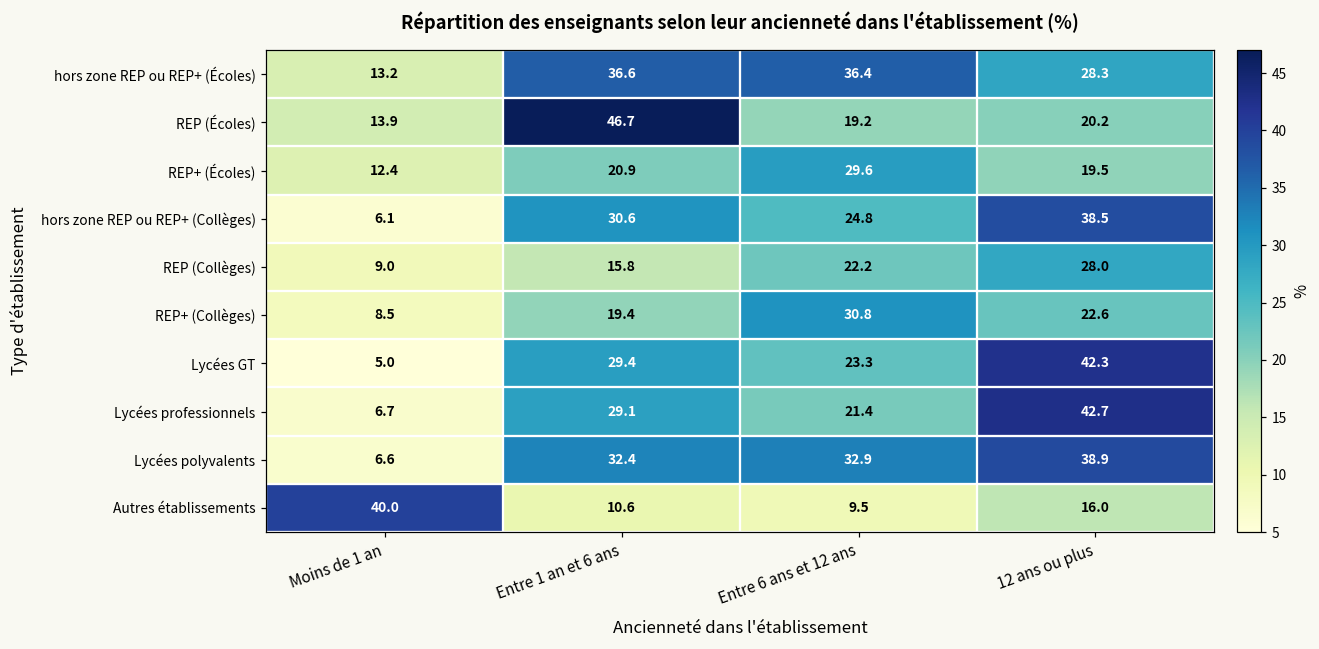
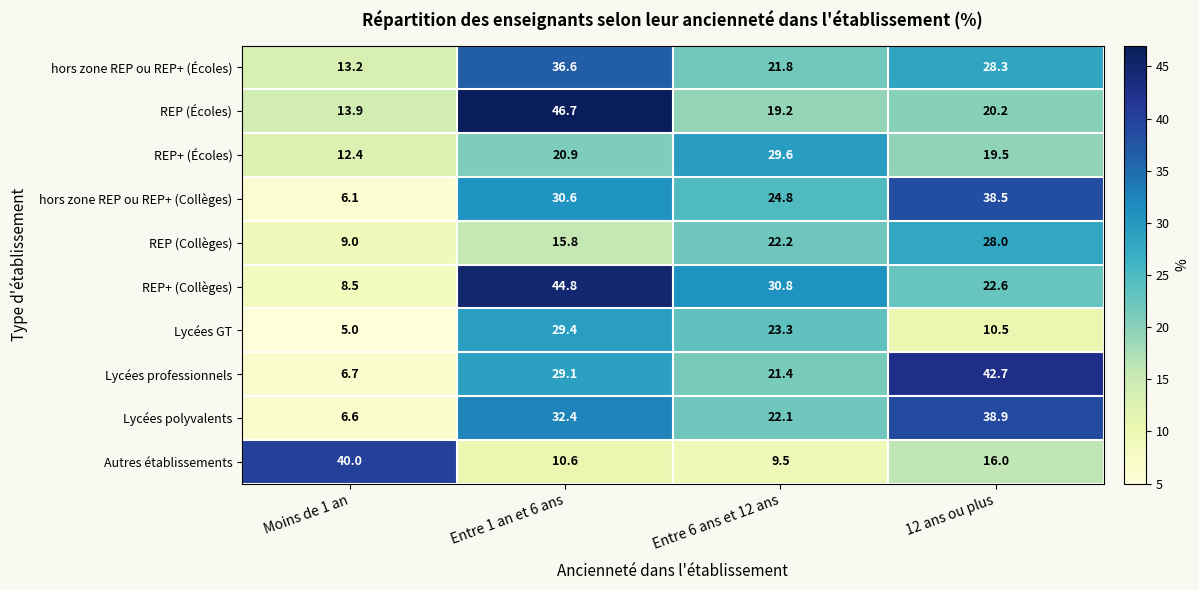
hors zone REP ou REP+ (Écoles), Entre 6 ans et 12 ans: 36.4 -> 21.8
REP+ (Collèges), Entre 1 an et 6 ans: 19.4 -> 44.8
Lycées GT, 12 ans ou plus: 42.3 -> 10.5
Lycées polyvalents, Entre 6 ans et 12 ans: 32.9 -> 22.1
